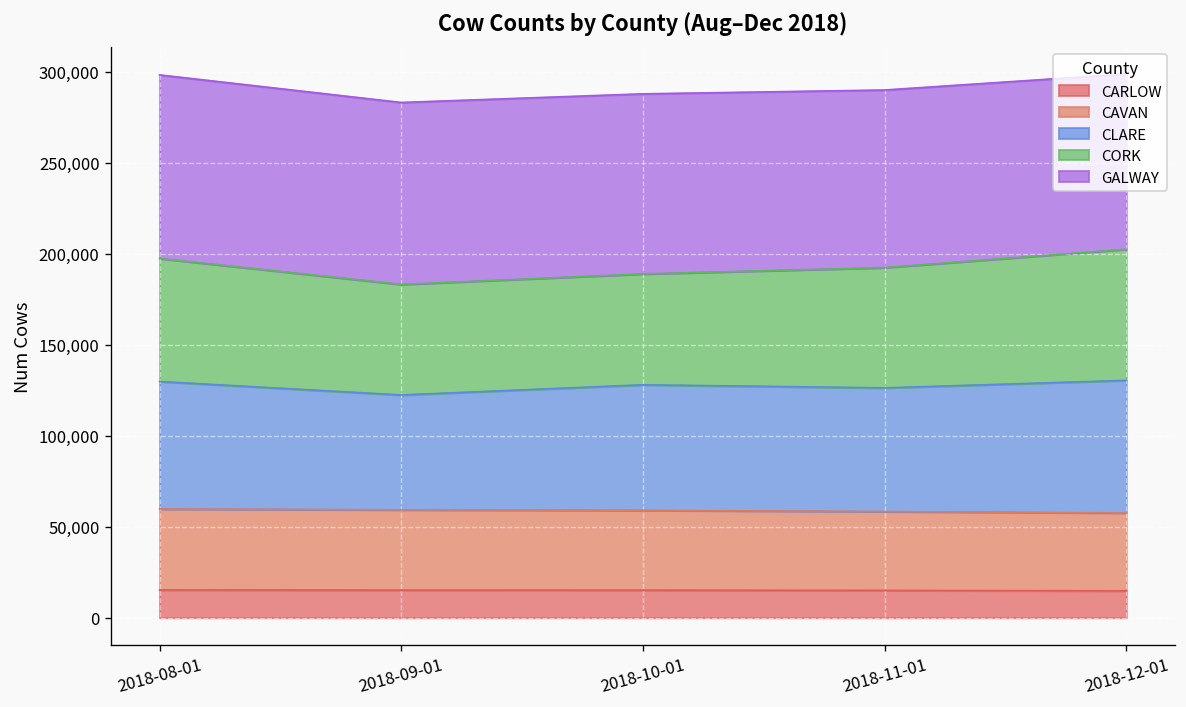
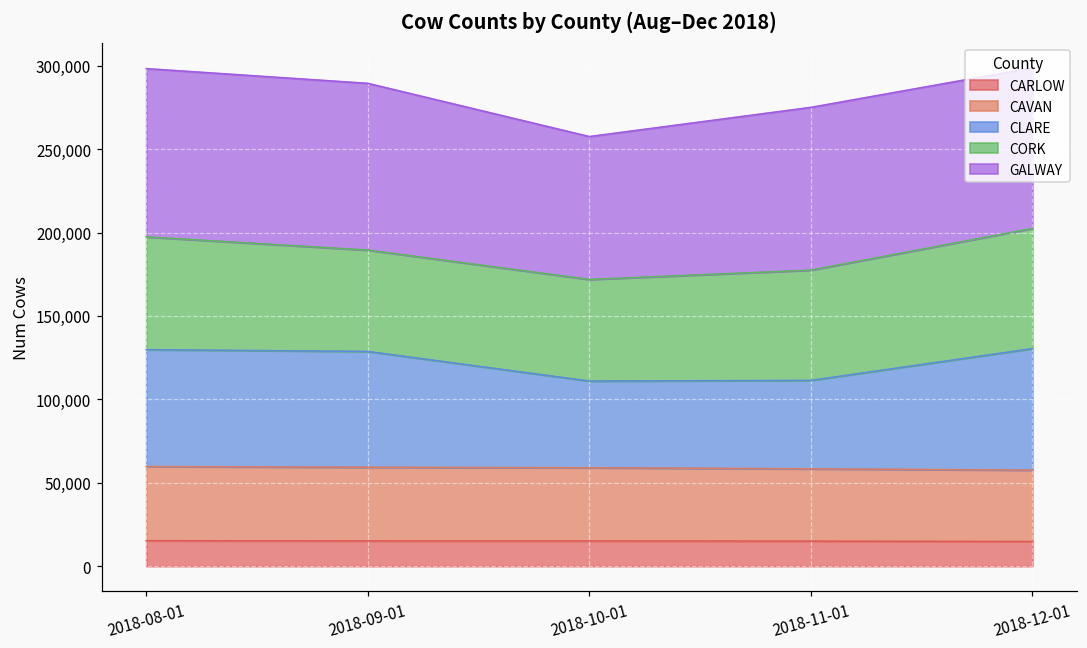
CLARE, 2018-09-01: 63,000 -> 69,000
CLARE, 2018-10-01: 69,000 -> 52,000
GALWAY, 2018-10-01: 99,000 -> 86,000
CLARE, 2018-11-01: 68,000 -> 53,000
